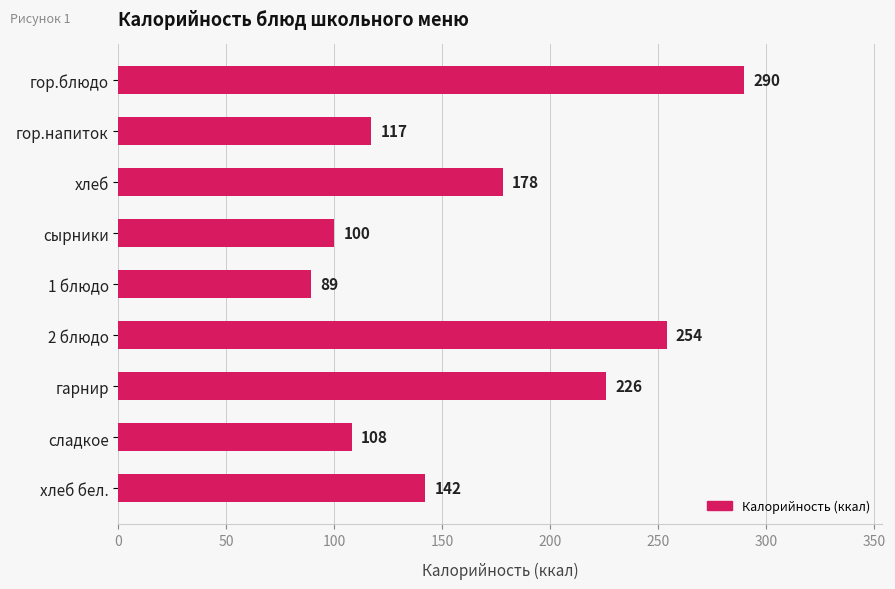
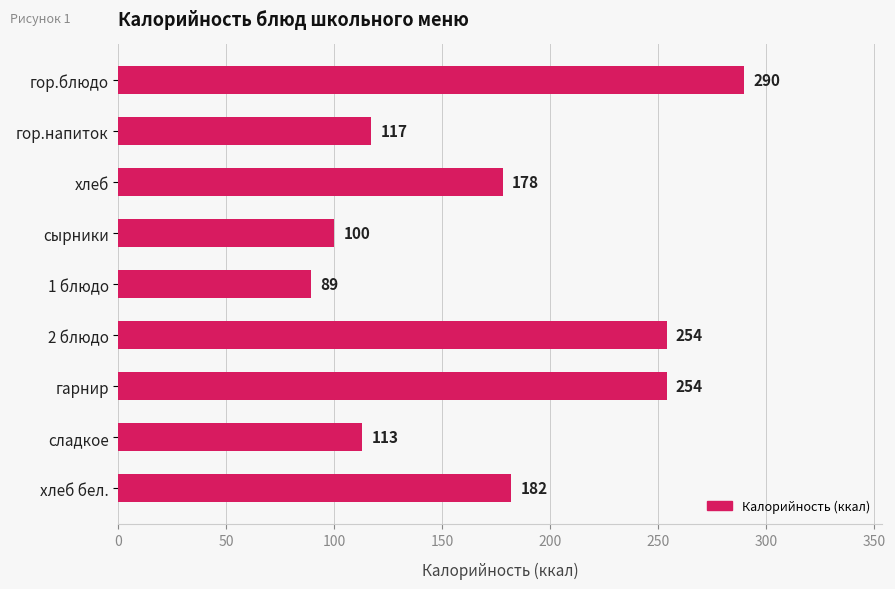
гарнир: 226 -> 254
сладкое: 108 -> 113
хлеб бел.: 142 -> 182
